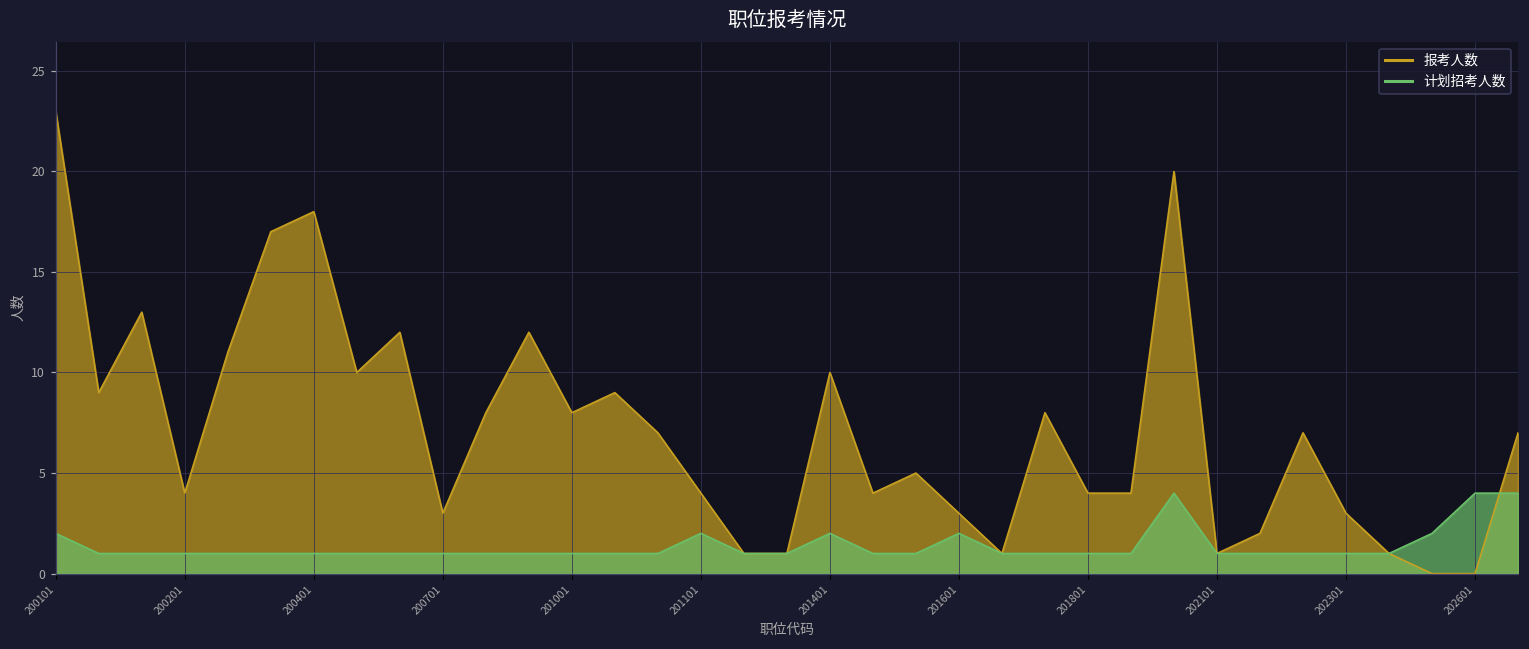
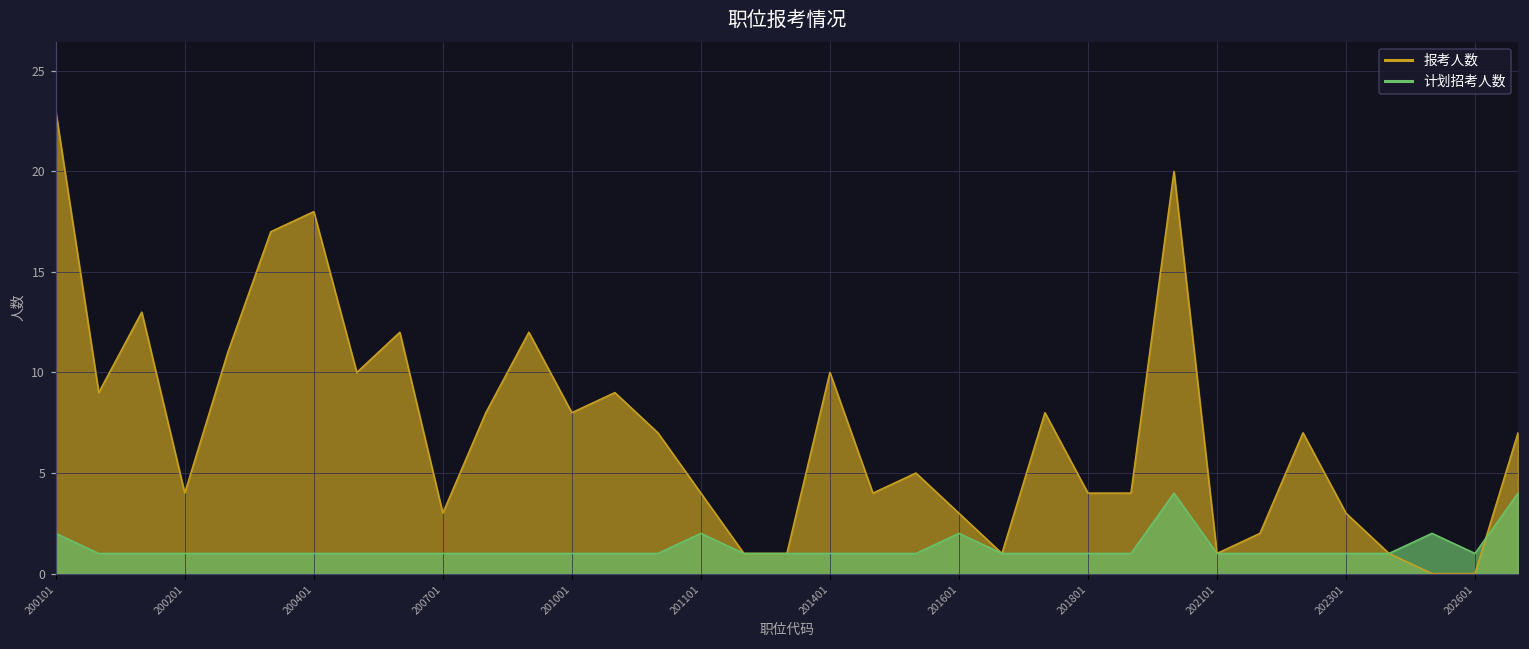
计划招考人数, 201401: 2 -> 1
计划招考人数, 202601: 4 -> 1
